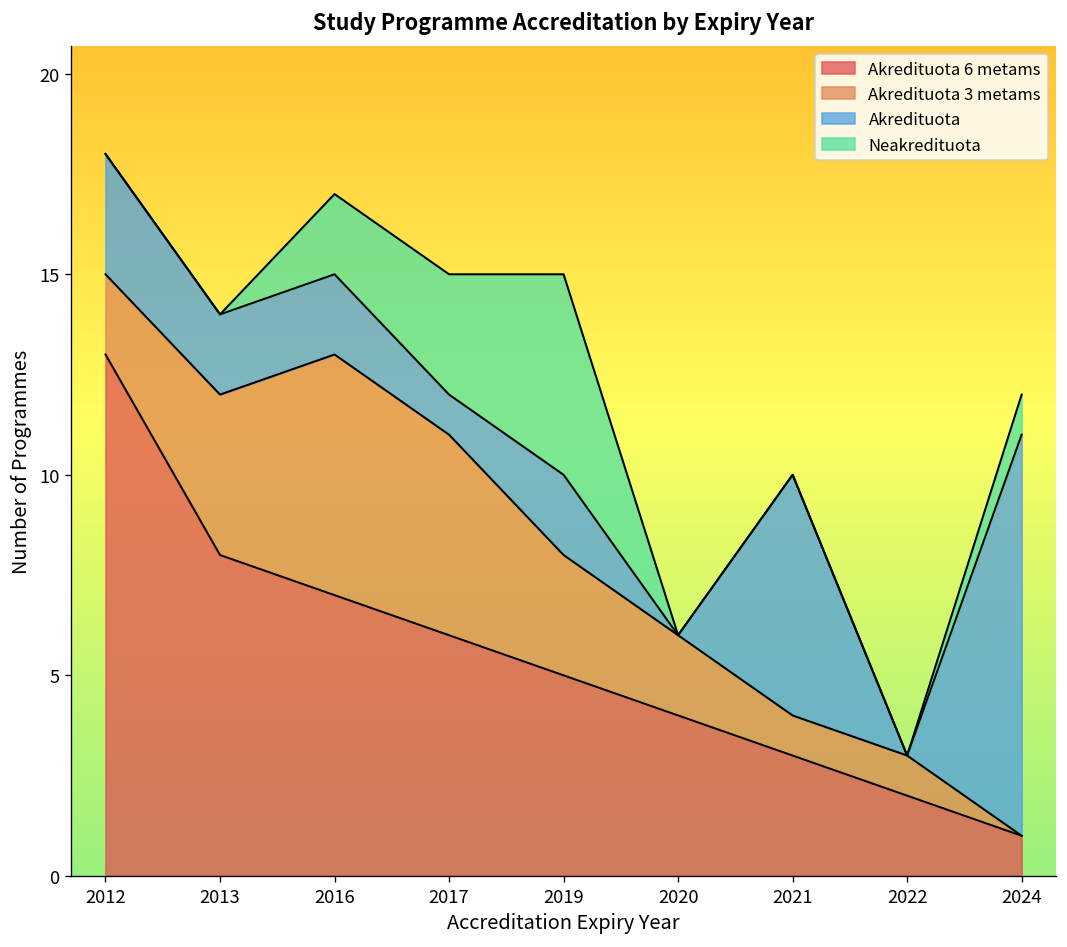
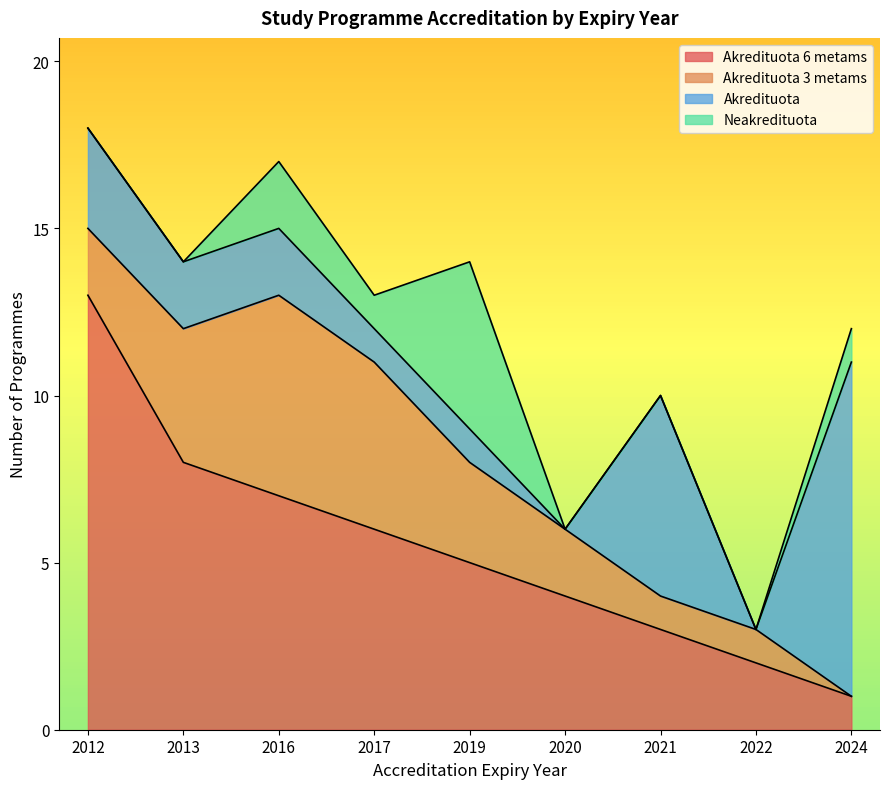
Neakredituota, 2017: 3 -> 1
Akredituota, 2019: 2 -> 1
